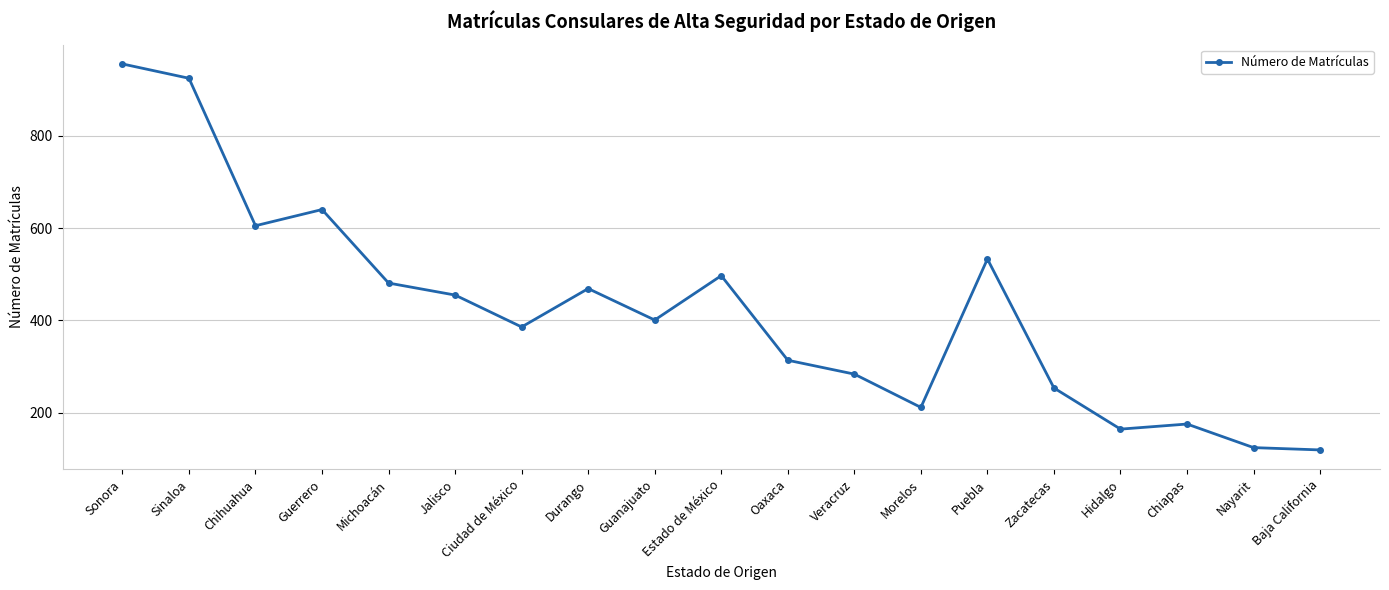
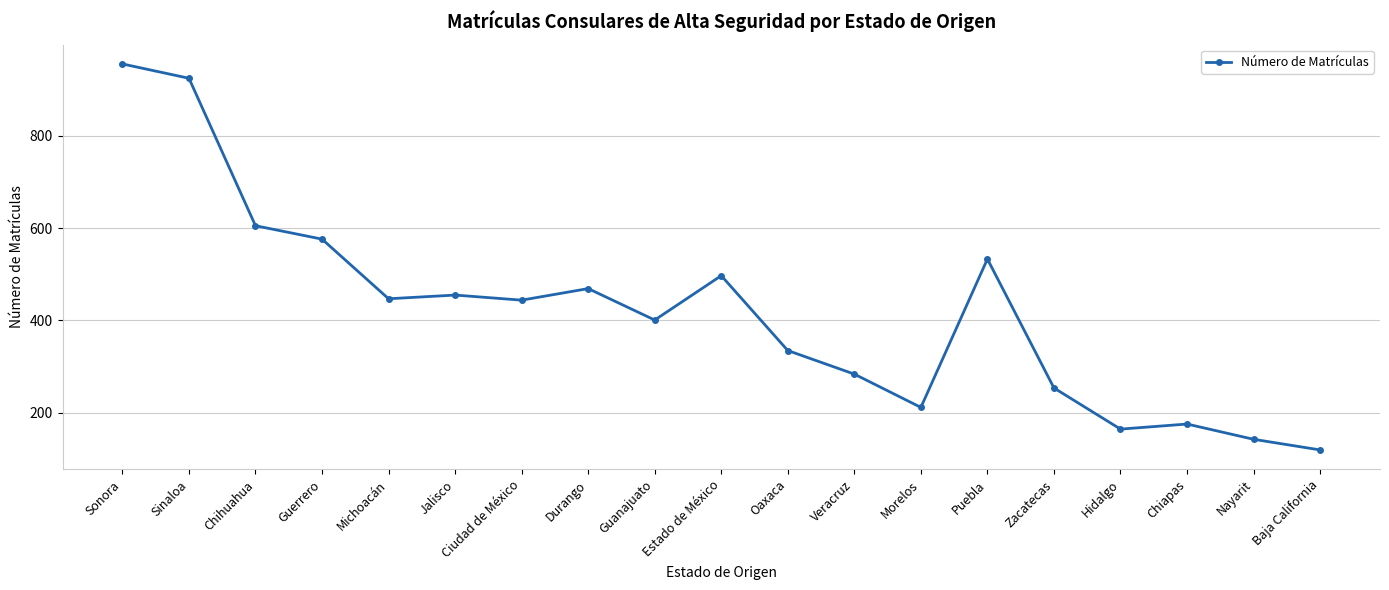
Guerrero: 640 -> 580
Michoacán: 480 -> 450
Ciudad de México: 390 -> 440
Oaxaca: 310 -> 340
Nayarit: 130 -> 140
